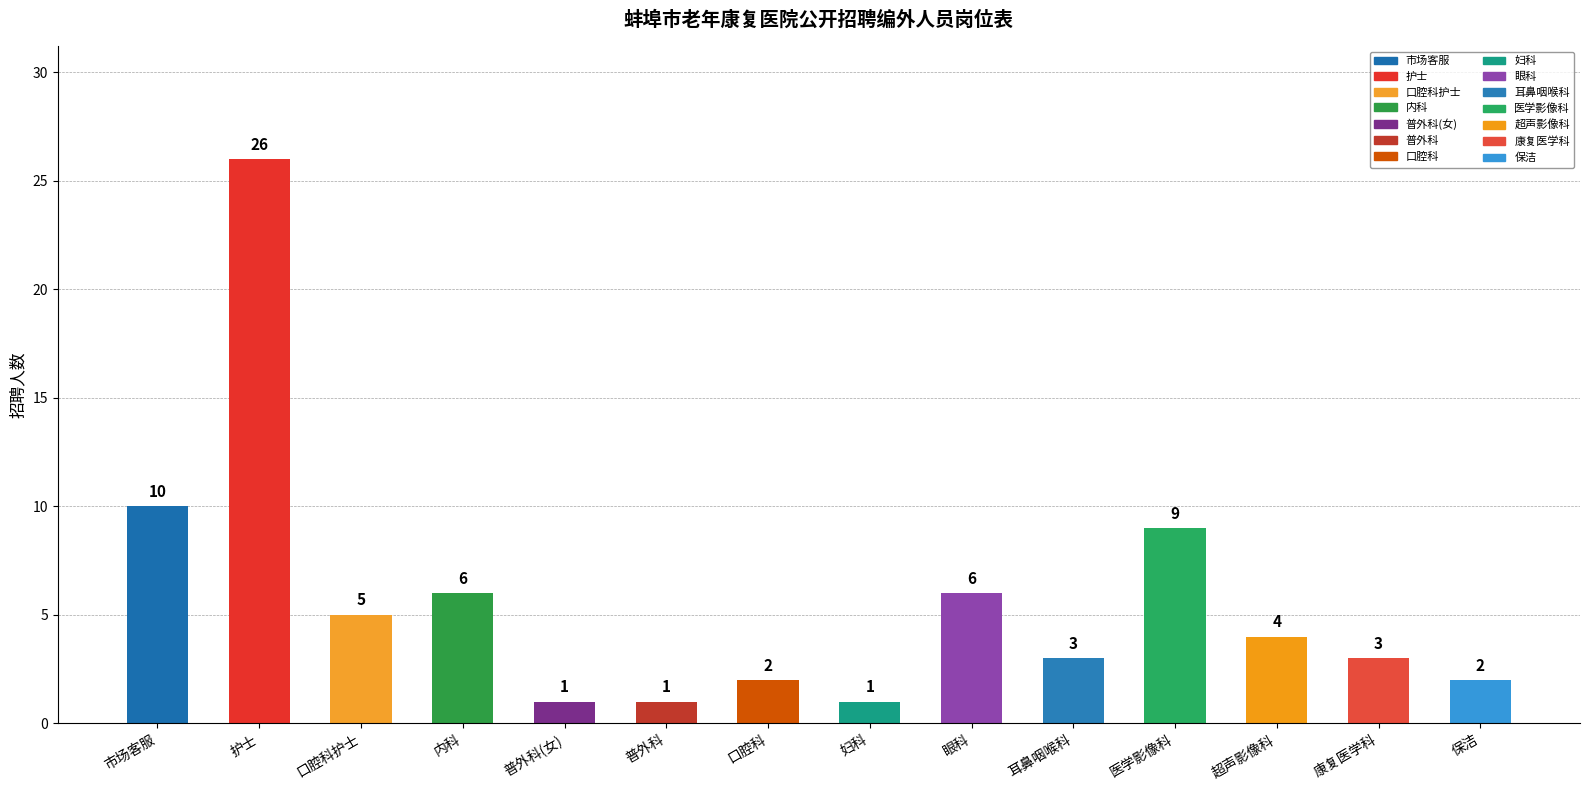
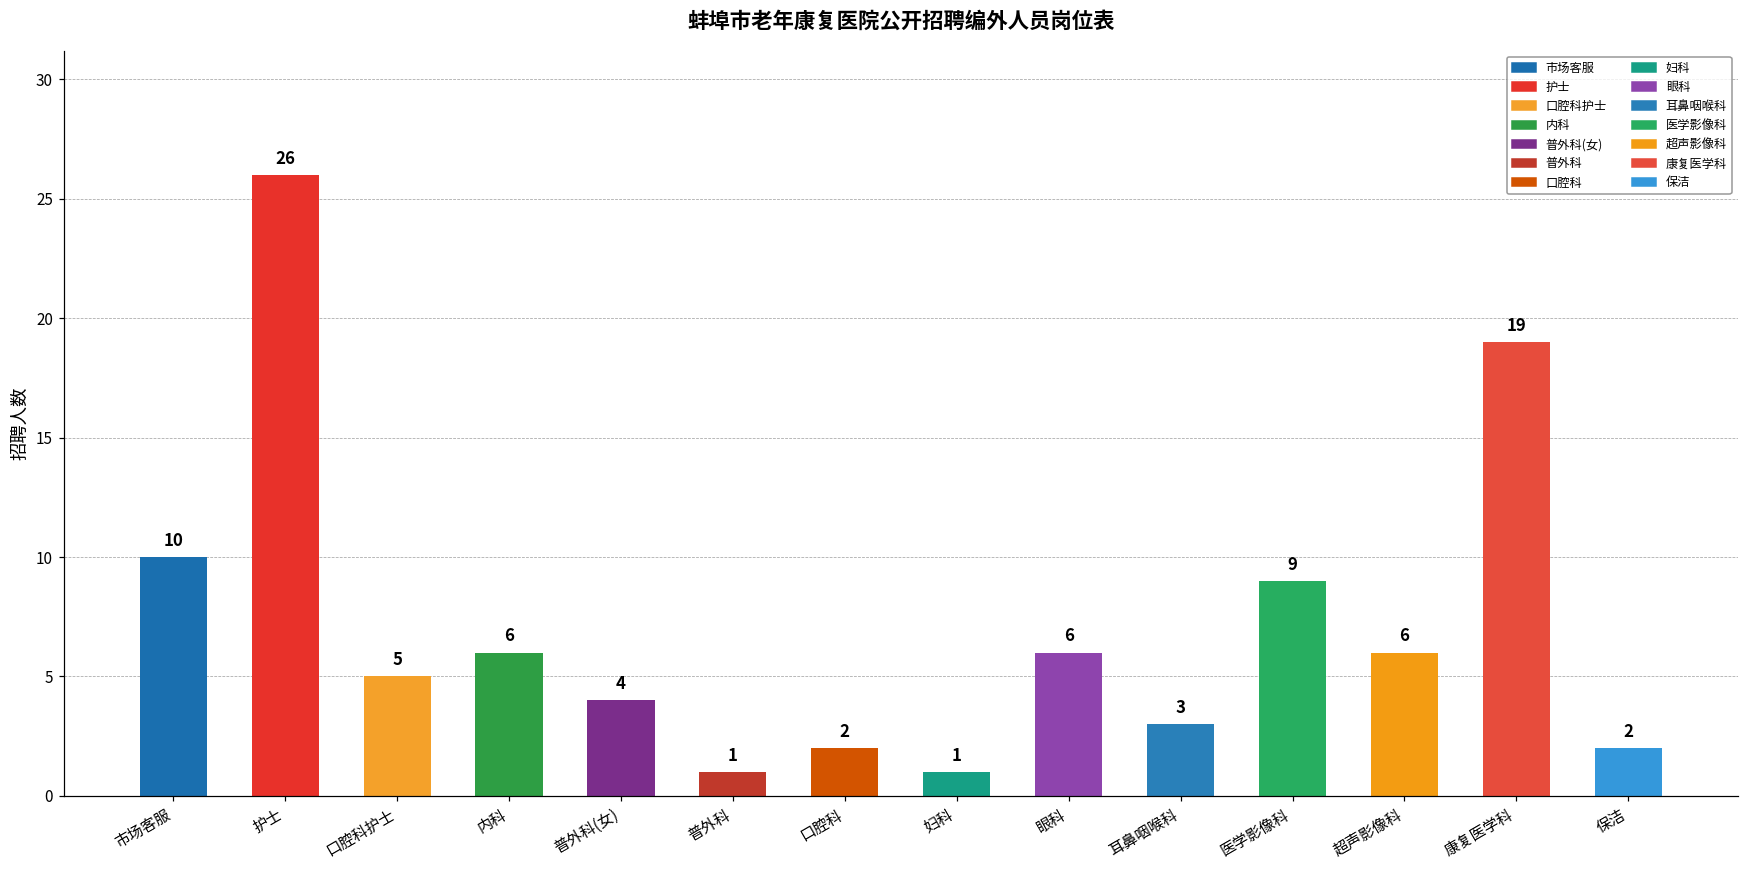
普外科(女): 1 -> 4
超声影像科: 4 -> 6
康复医学科: 3 -> 19
